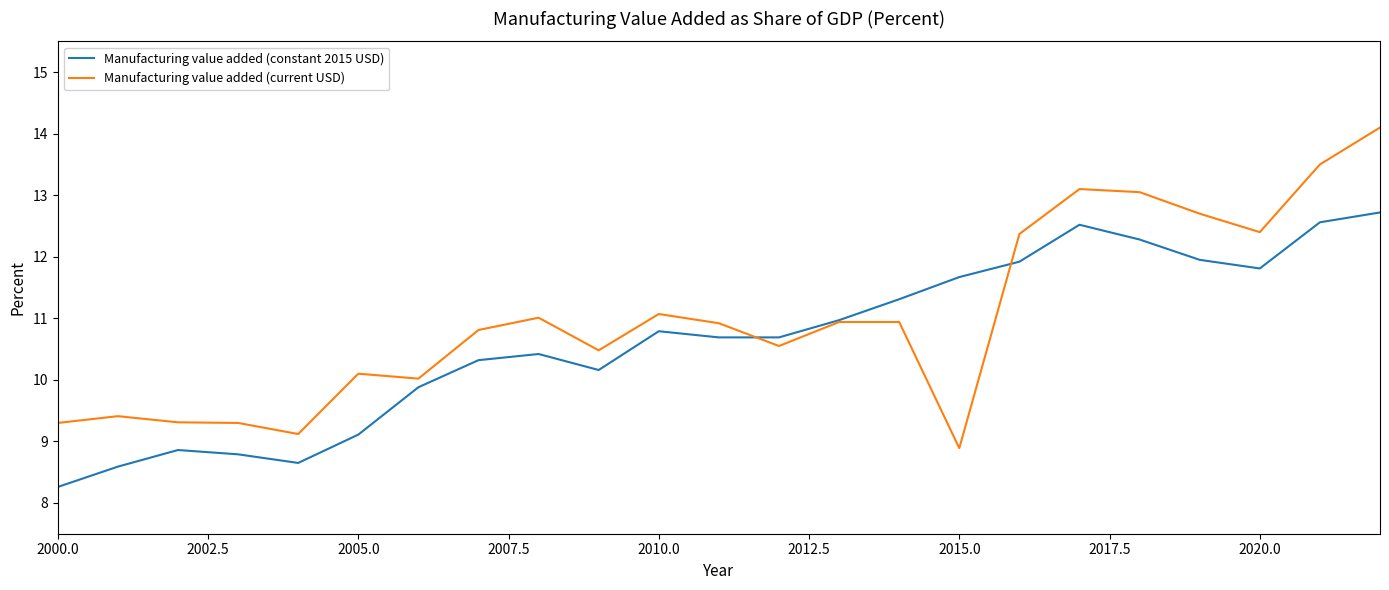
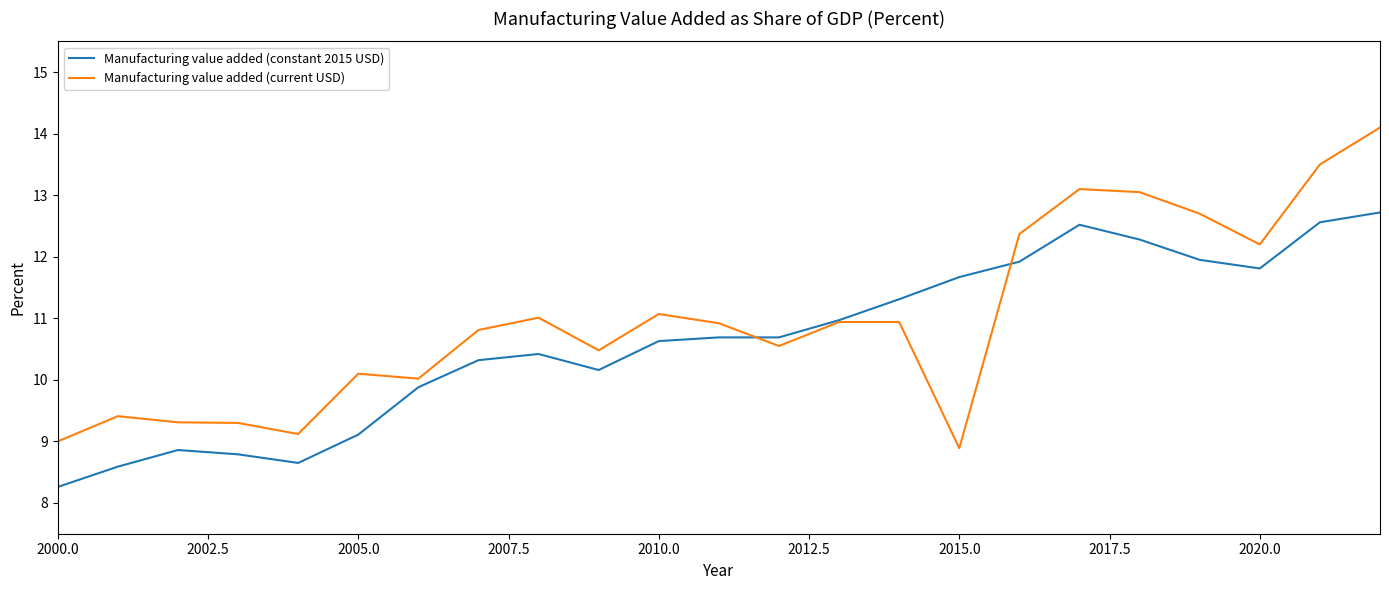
Manufacturing value added (current USD), 2000.0: 9.3 -> 9.0
Manufacturing value added (constant 2015 USD), 2010.0: 10.8 -> 10.6
Manufacturing value added (current USD), 2020.0: 12.4 -> 12.2
